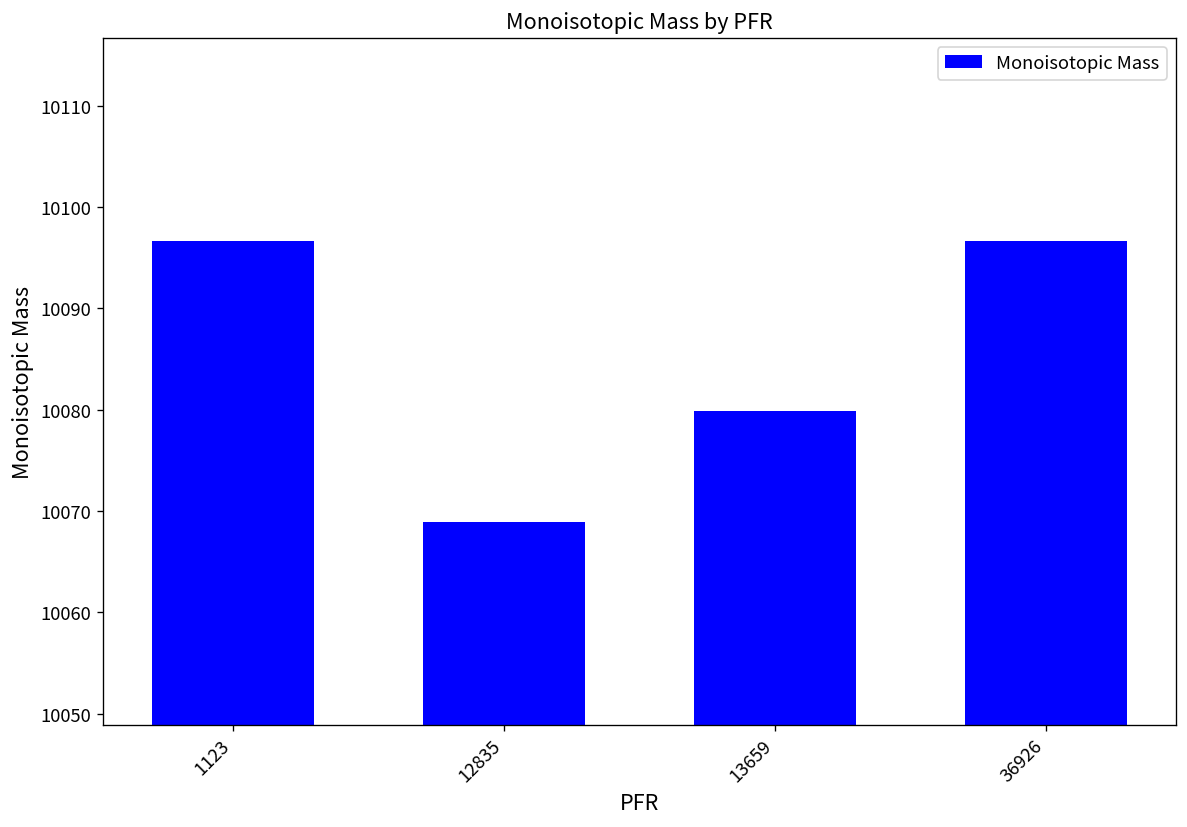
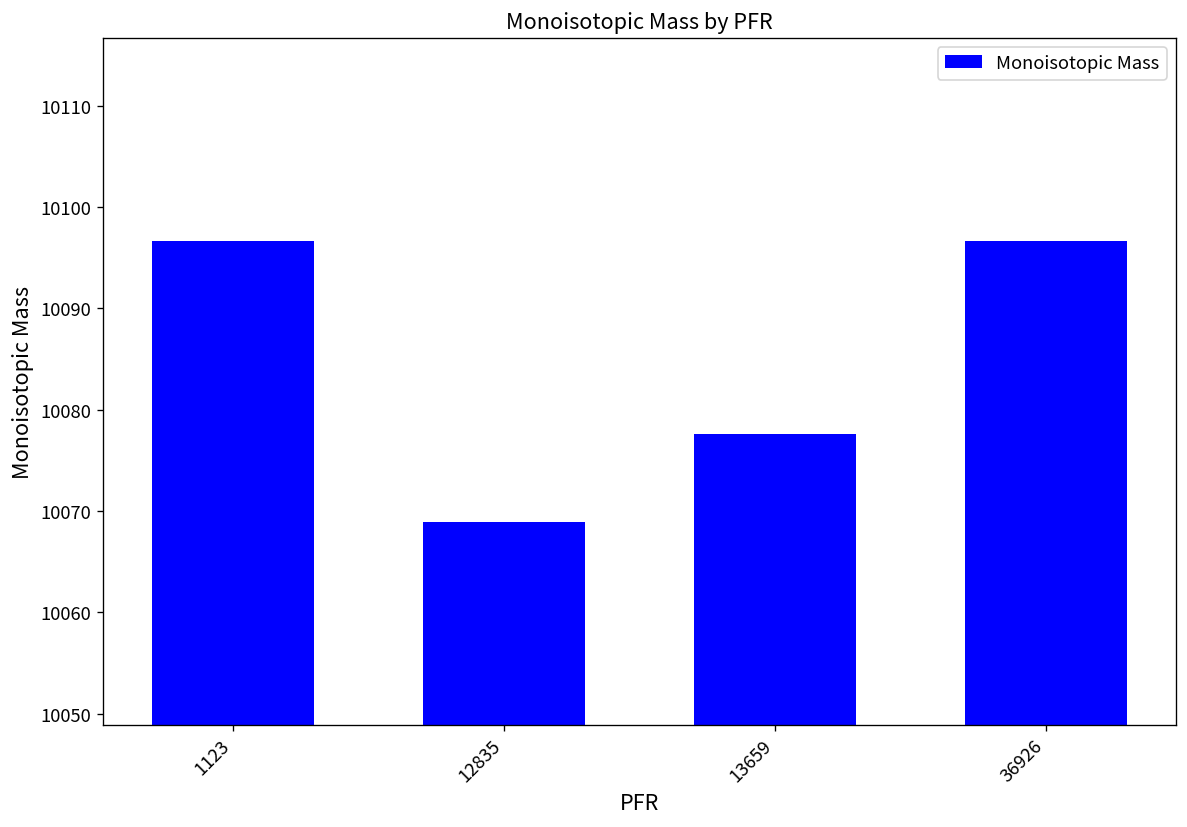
13659: 10080 -> 10078
